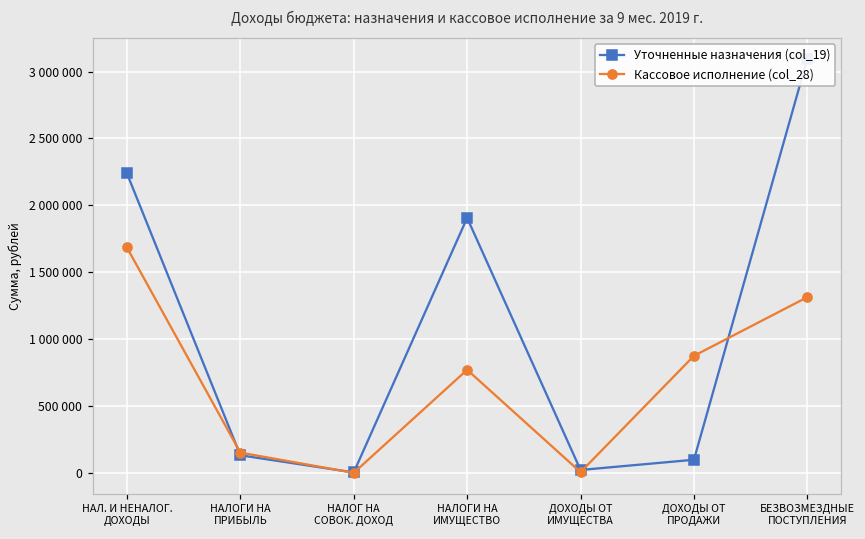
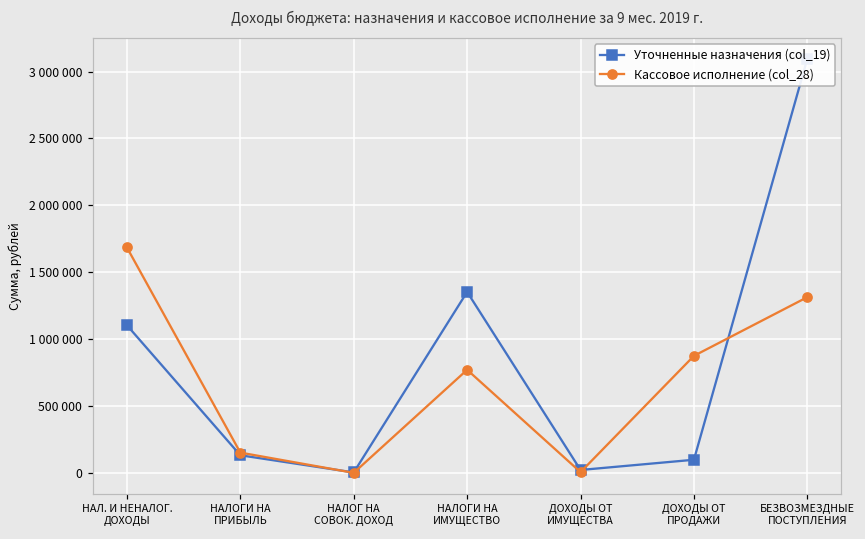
Уточненные назначения (col_19), НАЛ. И НЕНАЛОГ. ДОХОДЫ: 2240000 -> 1110000
Уточненные назначения (col_19), НАЛОГИ НА ИМУЩЕСТВО: 1910000 -> 1350000
